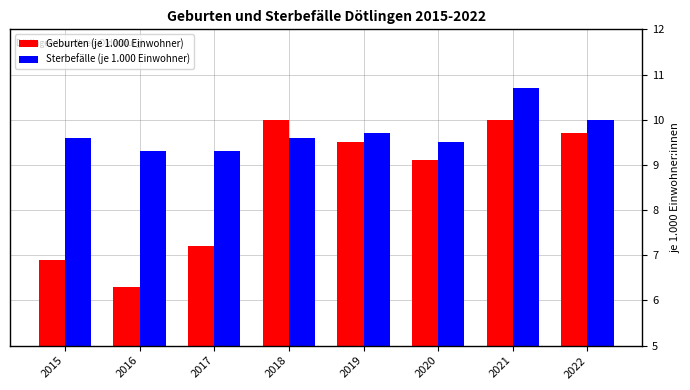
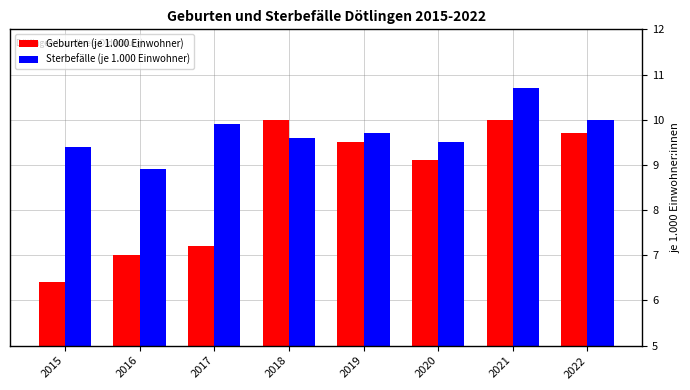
Geburten (je 1.000 Einwohner), 2015: 6.9 -> 6.4
Sterbefälle (je 1.000 Einwohner), 2015: 9.6 -> 9.4
Geburten (je 1.000 Einwohner), 2016: 6.3 -> 7.0
Sterbefälle (je 1.000 Einwohner), 2016: 9.3 -> 8.9
Sterbefälle (je 1.000 Einwohner), 2017: 9.3 -> 9.9
